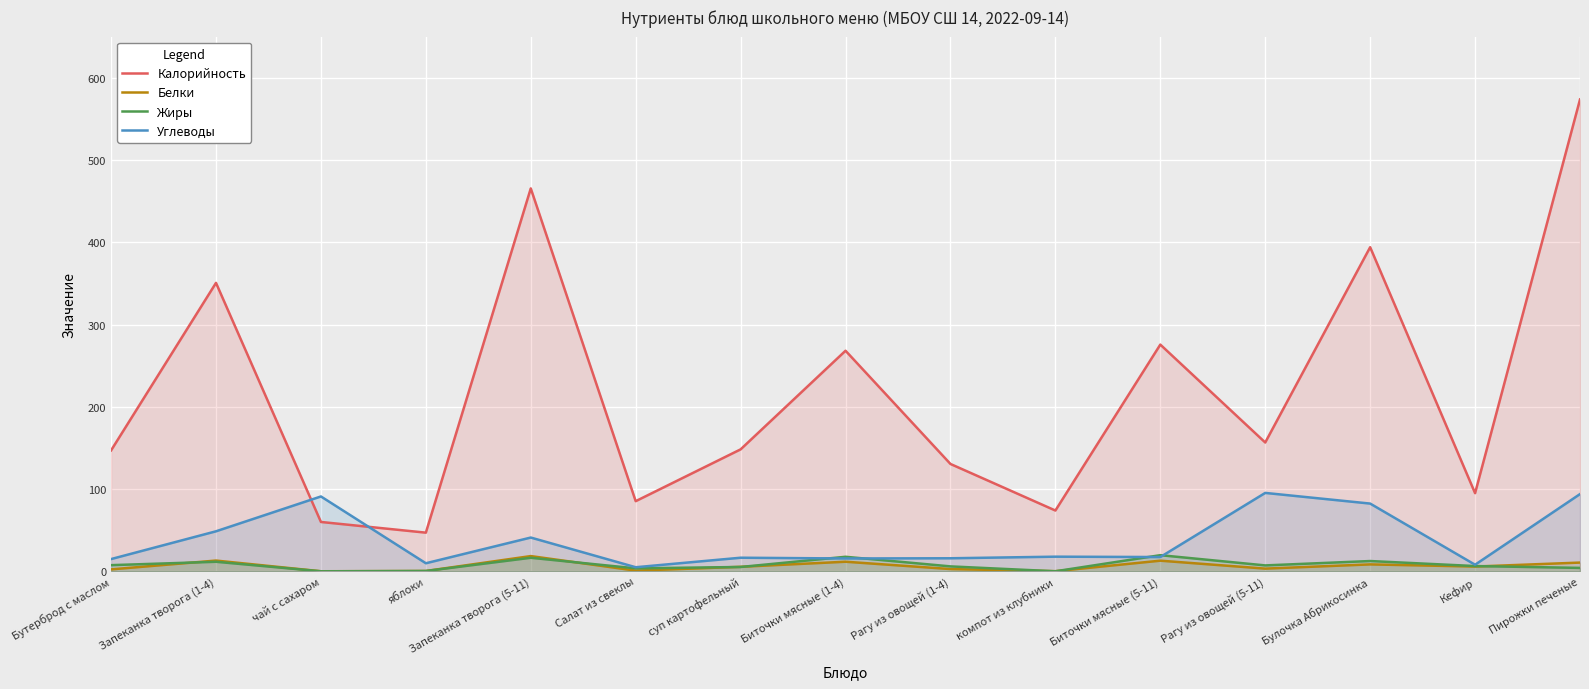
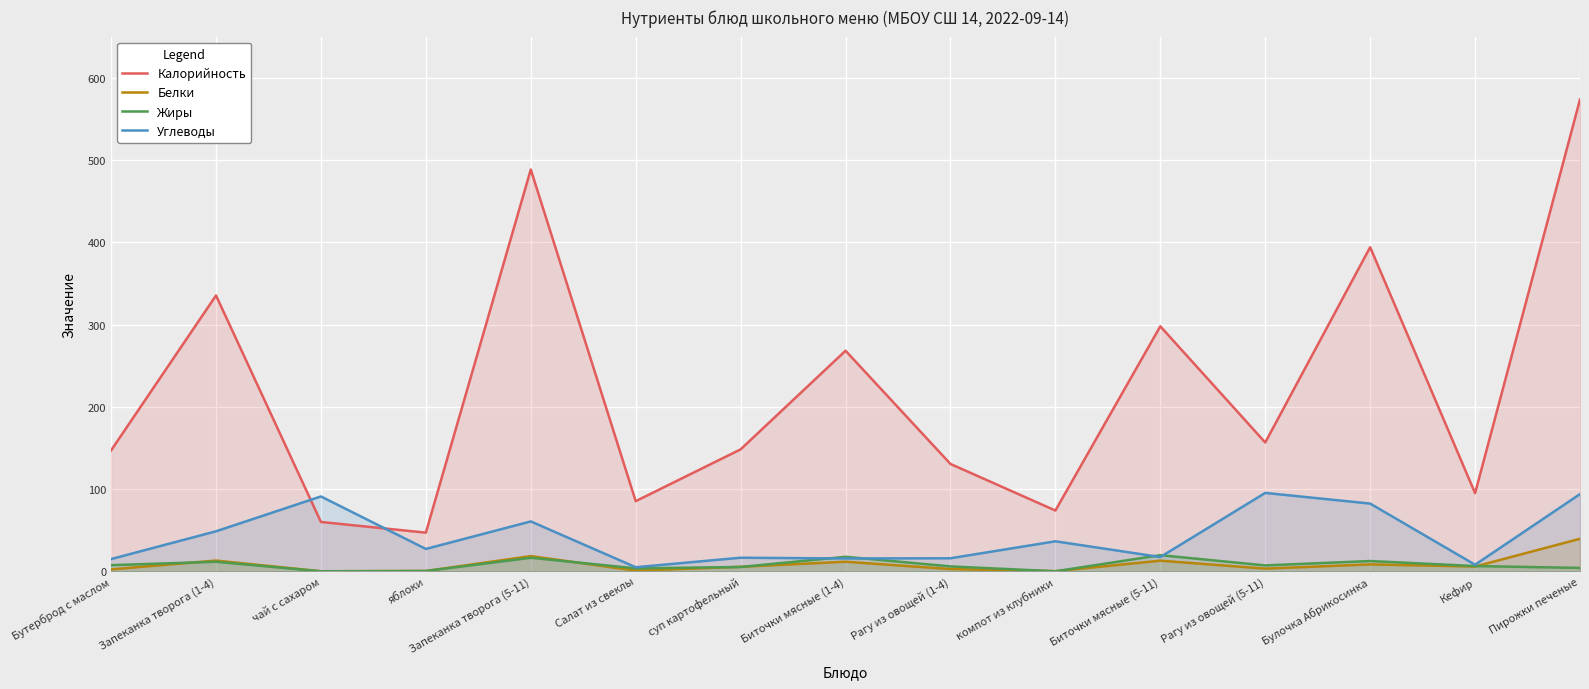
Калорийность, Запеканка творога (1-4): 350 -> 340
Углеводы, яблоки: 10 -> 30
Калорийность, Запеканка творога (5-11): 470 -> 490
Углеводы, Запеканка творога (5-11): 40 -> 60
Углеводы, компот из клубники: 20 -> 40
Калорийность, Биточки мясные (5-11): 280 -> 300
Белки, Пирожки печеные: 10 -> 40
